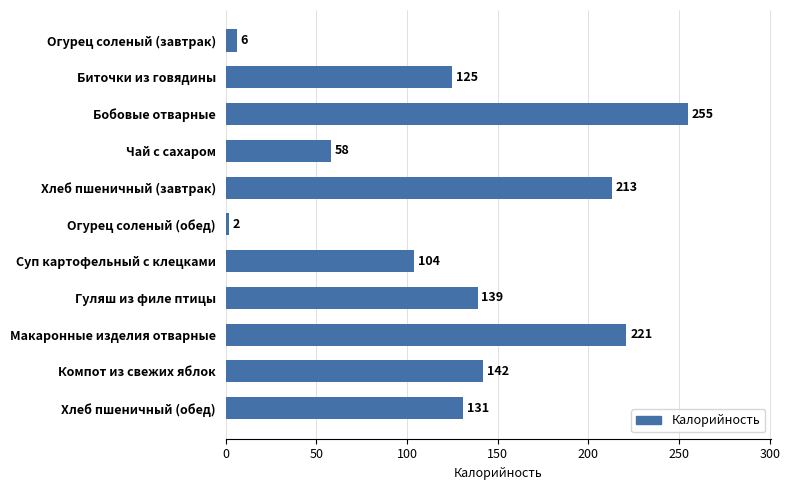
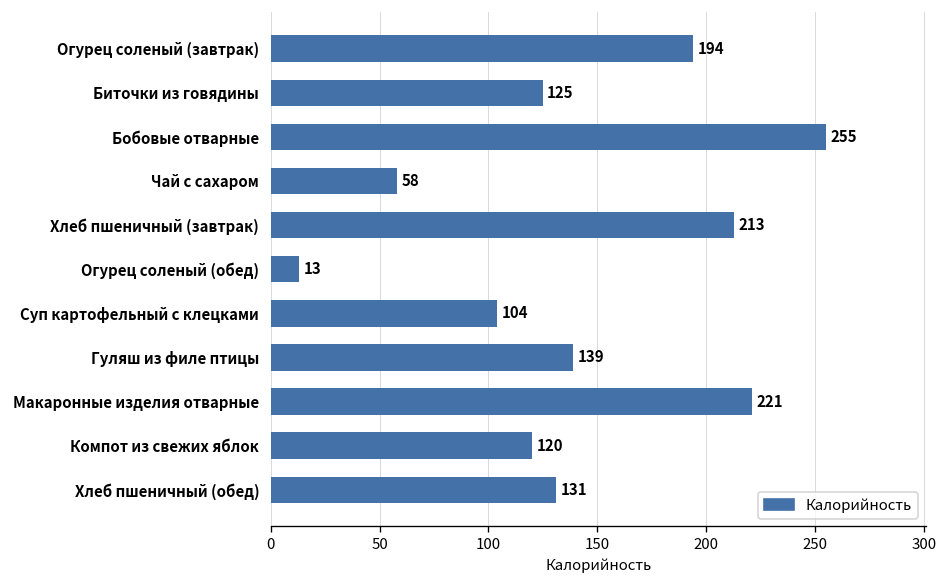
Огурец соленый (завтрак): 6 -> 194
Огурец соленый (обед): 2 -> 13
Компот из свежих яблок: 142 -> 120
